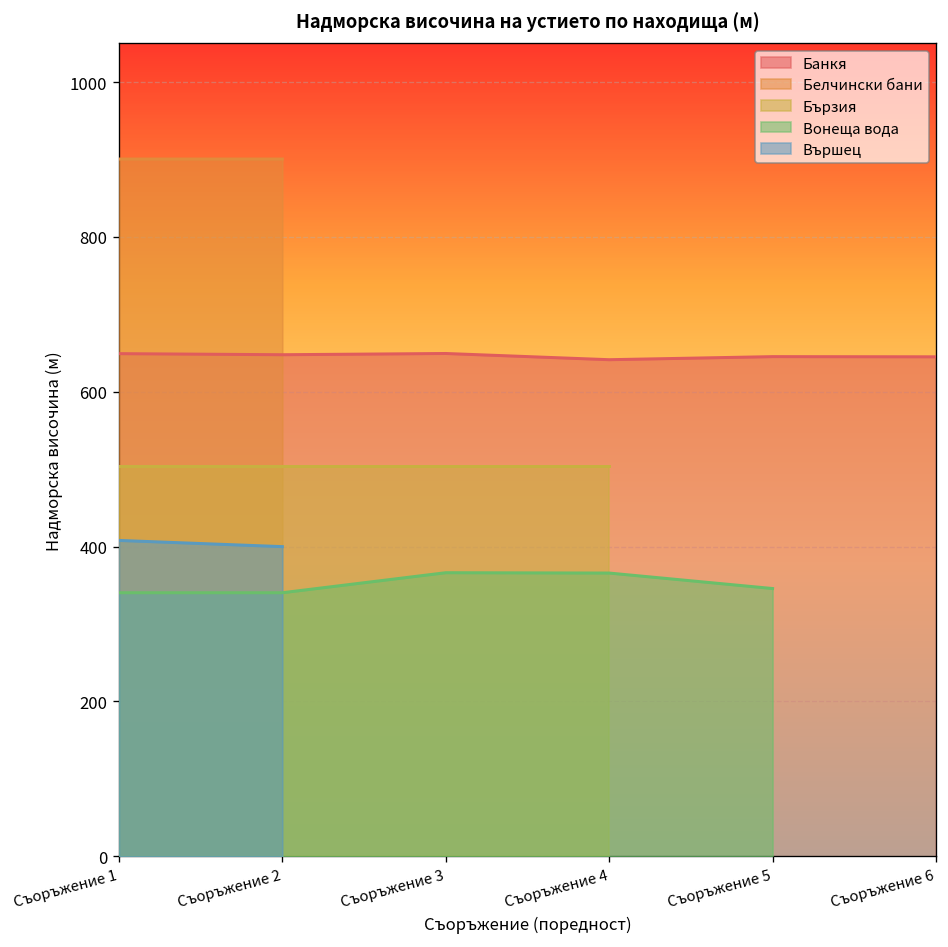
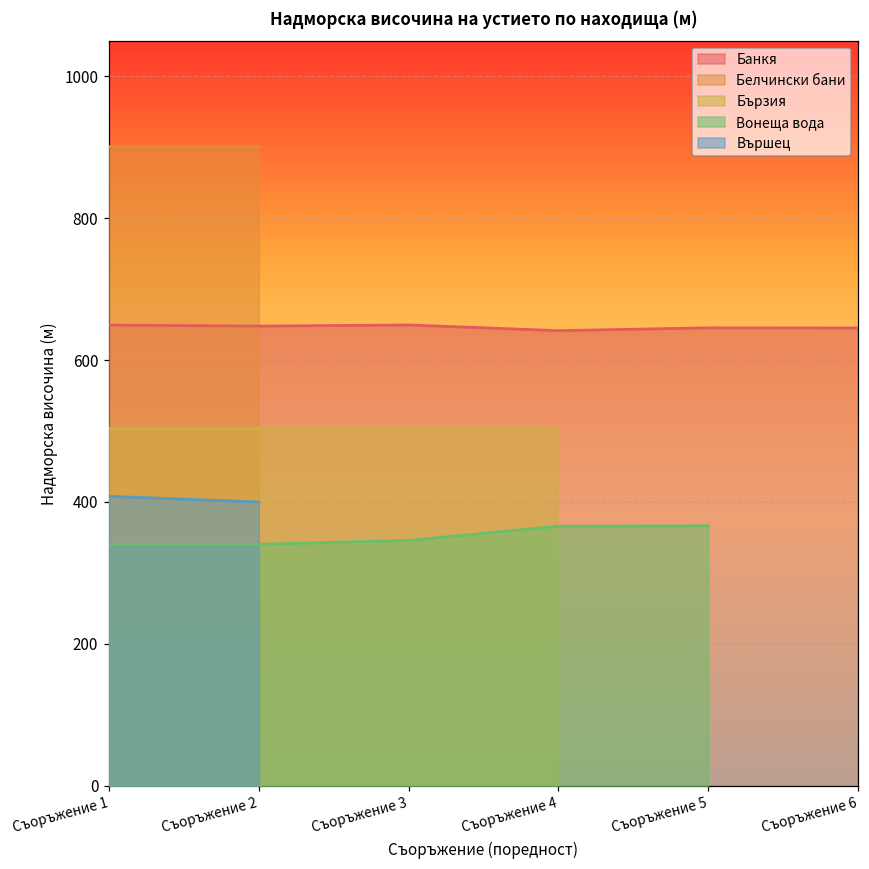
Вонеща вода, Съоръжение 3: 370 -> 350
Вонеща вода, Съоръжение 5: 350 -> 370
